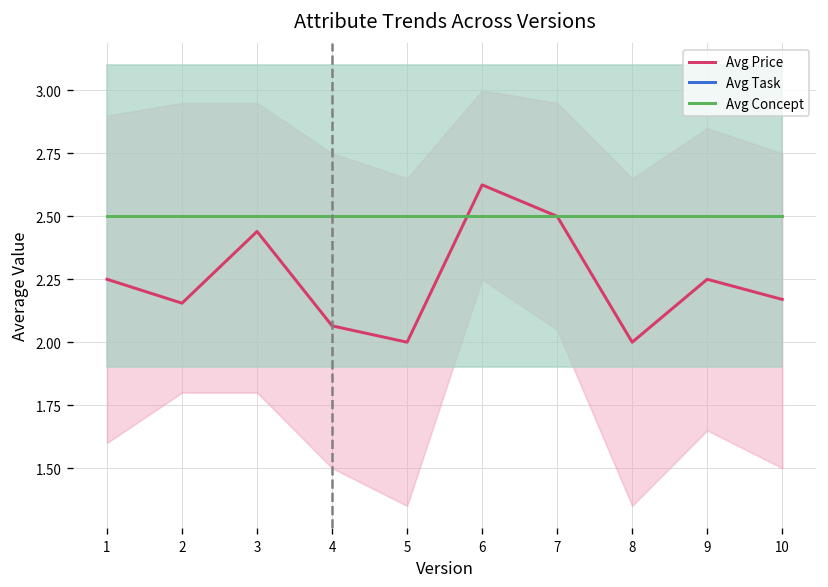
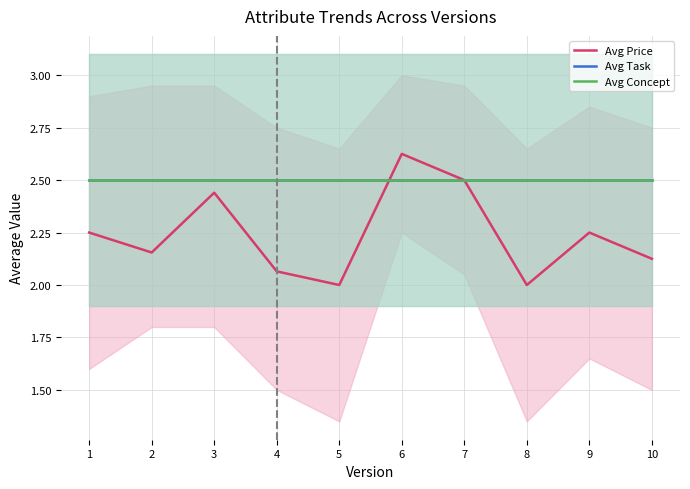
Avg Price, 10: 2.17 -> 2.13
